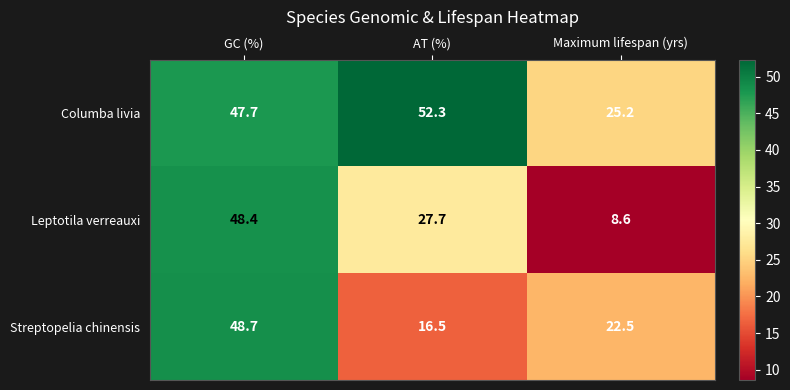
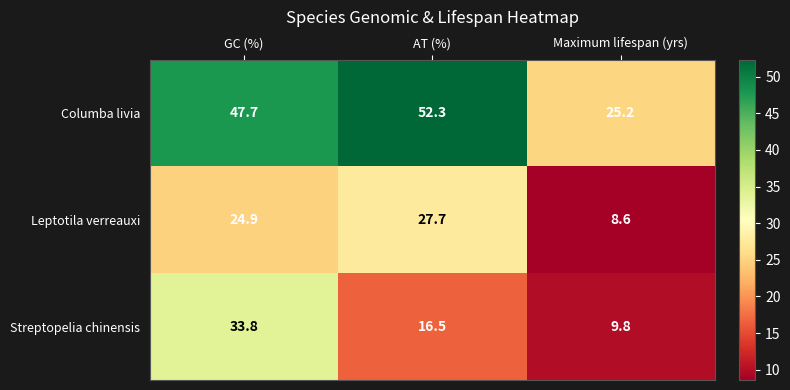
Leptotila verreauxi, GC (%): 48.4 -> 24.9
Streptopelia chinensis, GC (%): 48.7 -> 33.8
Streptopelia chinensis, Maximum lifespan (yrs): 22.5 -> 9.8
